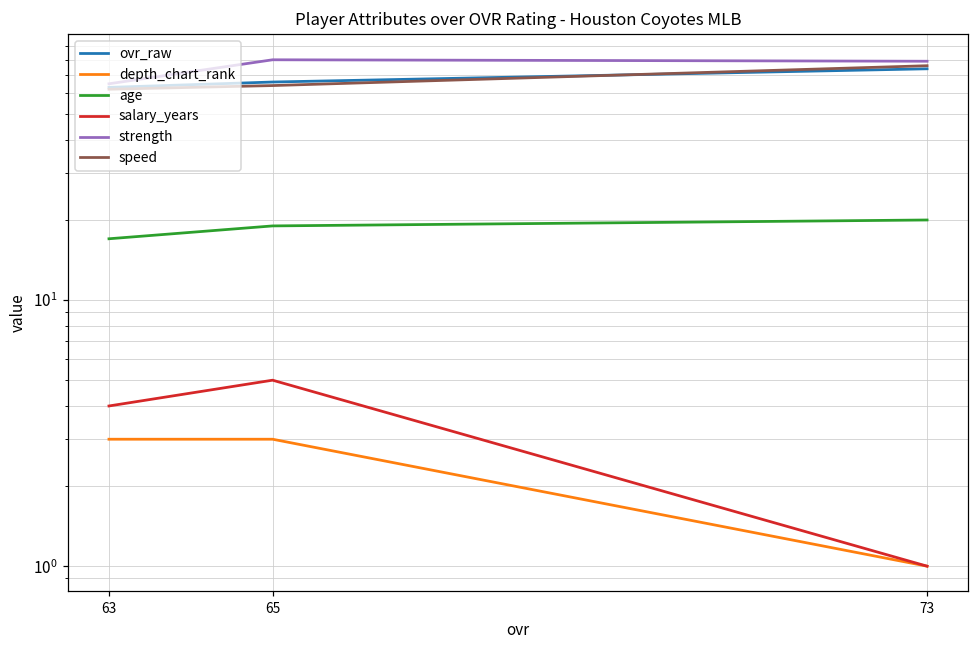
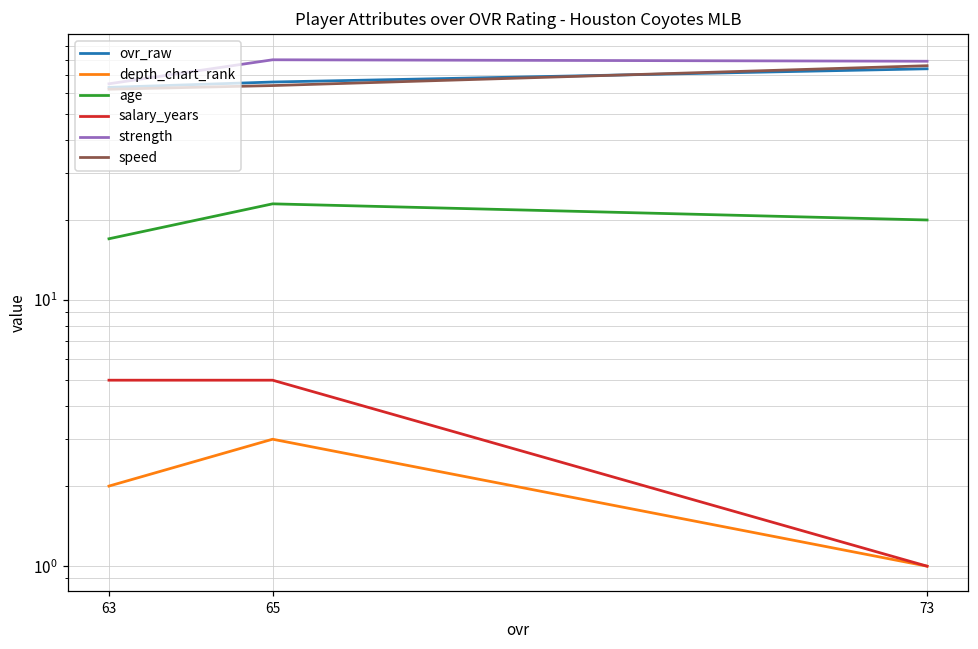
depth_chart_rank, 63: 3 -> 2
salary_years, 63: 4 -> 5
age, 65: 19 -> 23
